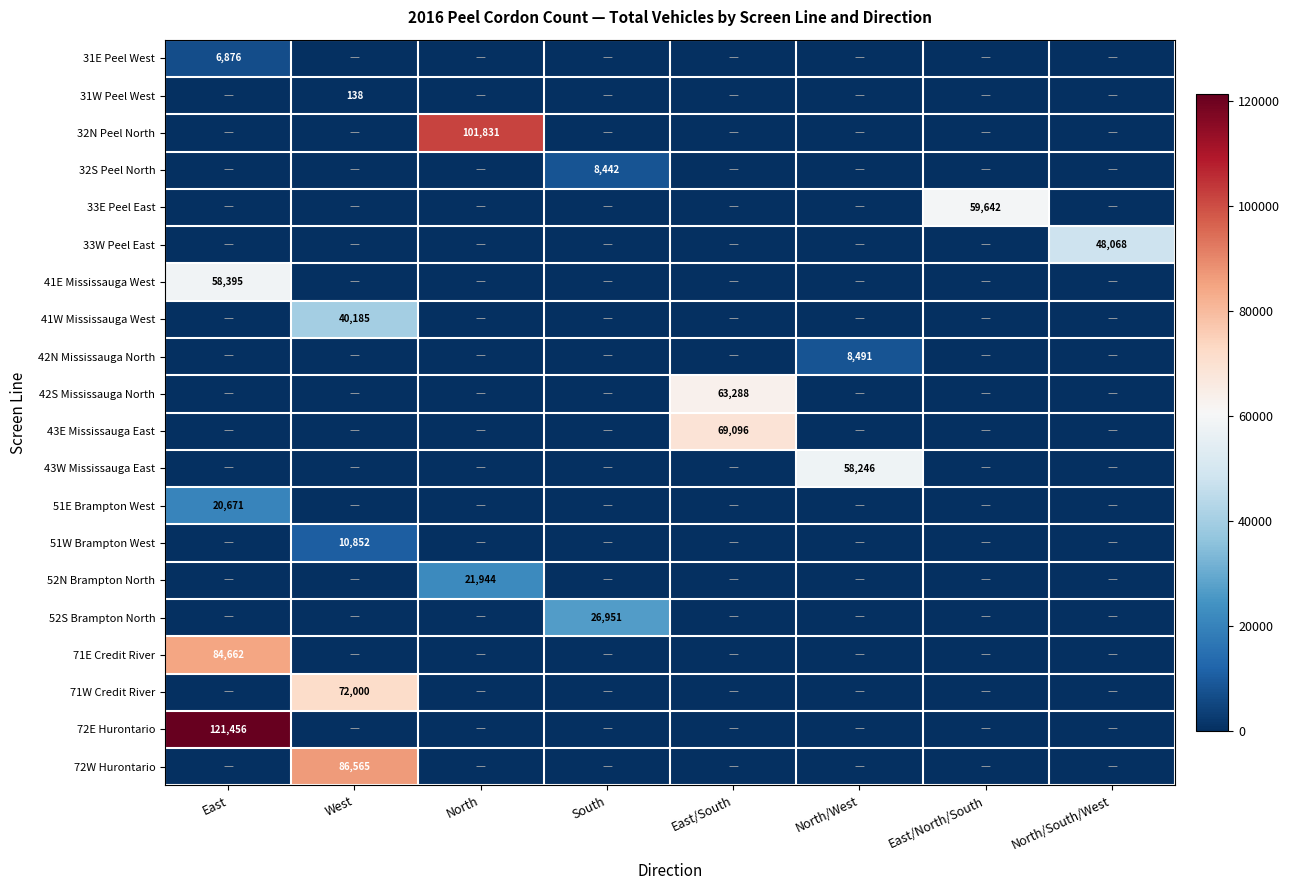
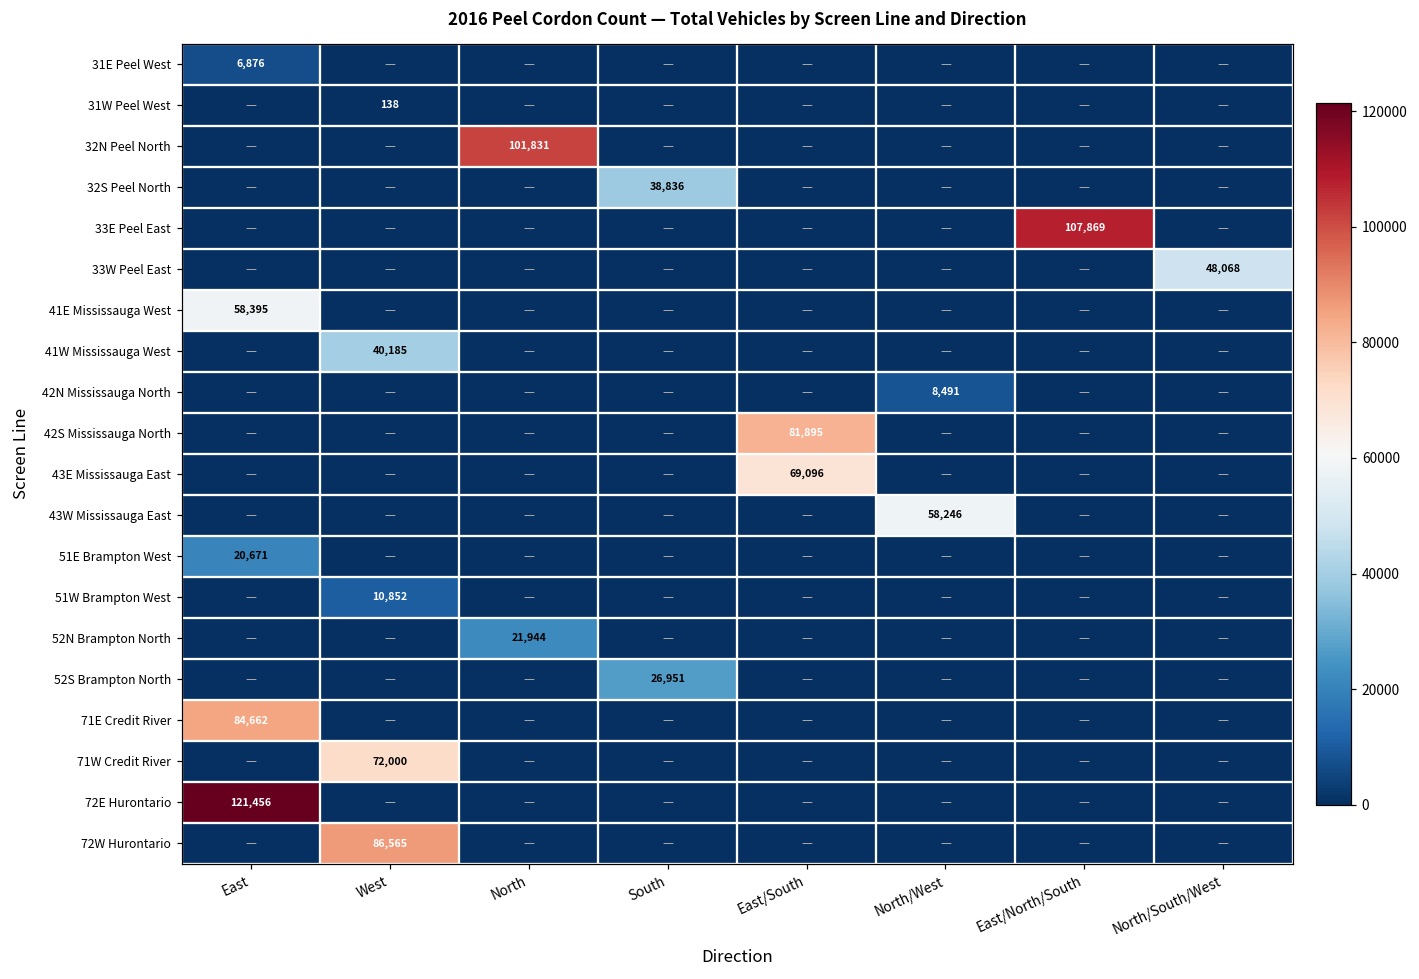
32S Peel North, South: 8,442 -> 38,836
33E Peel East, East/North/South: 59,642 -> 107,869
42S Mississauga North, East/South: 63,288 -> 81,895
